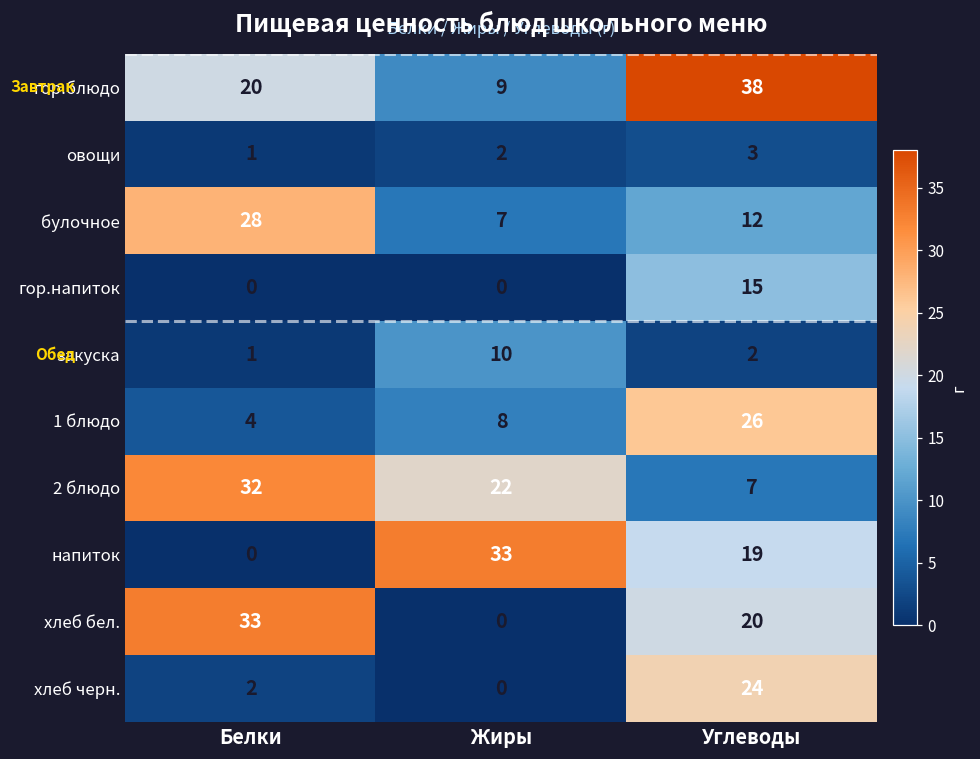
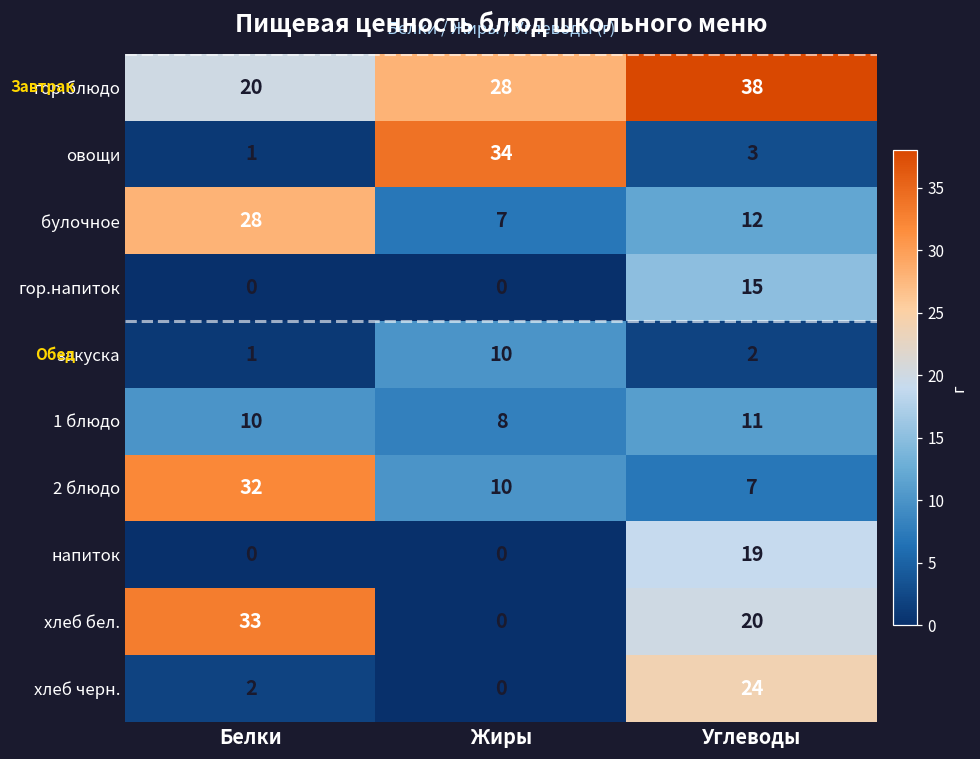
гор.блюдо, Жиры: 9 -> 28
овощи, Жиры: 2 -> 34
1 блюдо, Белки: 4 -> 10
1 блюдо, Углеводы: 26 -> 11
2 блюдо, Жиры: 22 -> 10
напиток, Жиры: 33 -> 0
